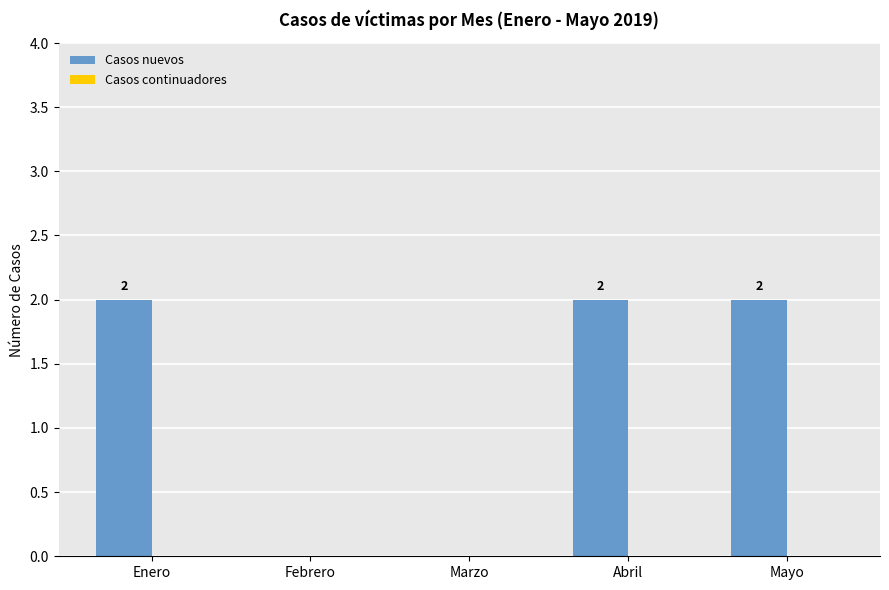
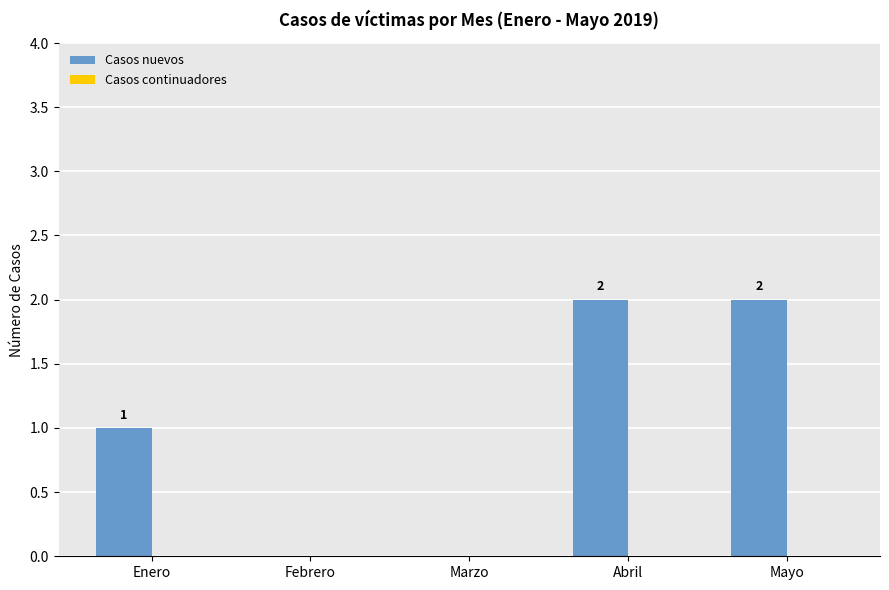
Casos nuevos, Enero: 2 -> 1
